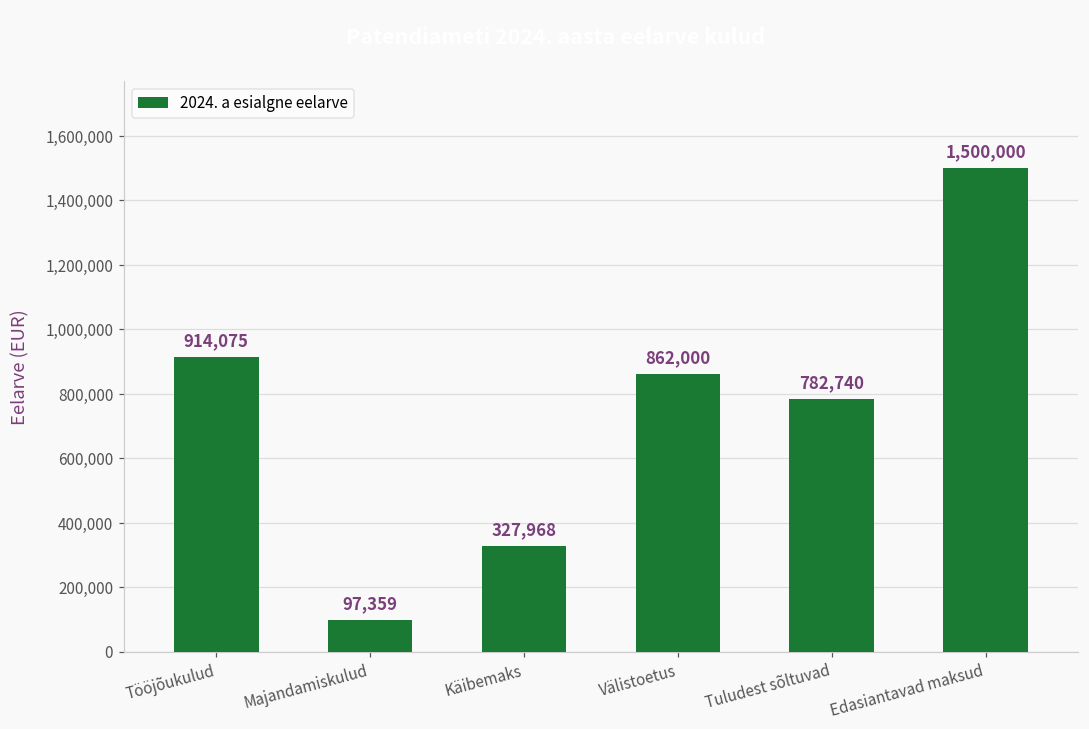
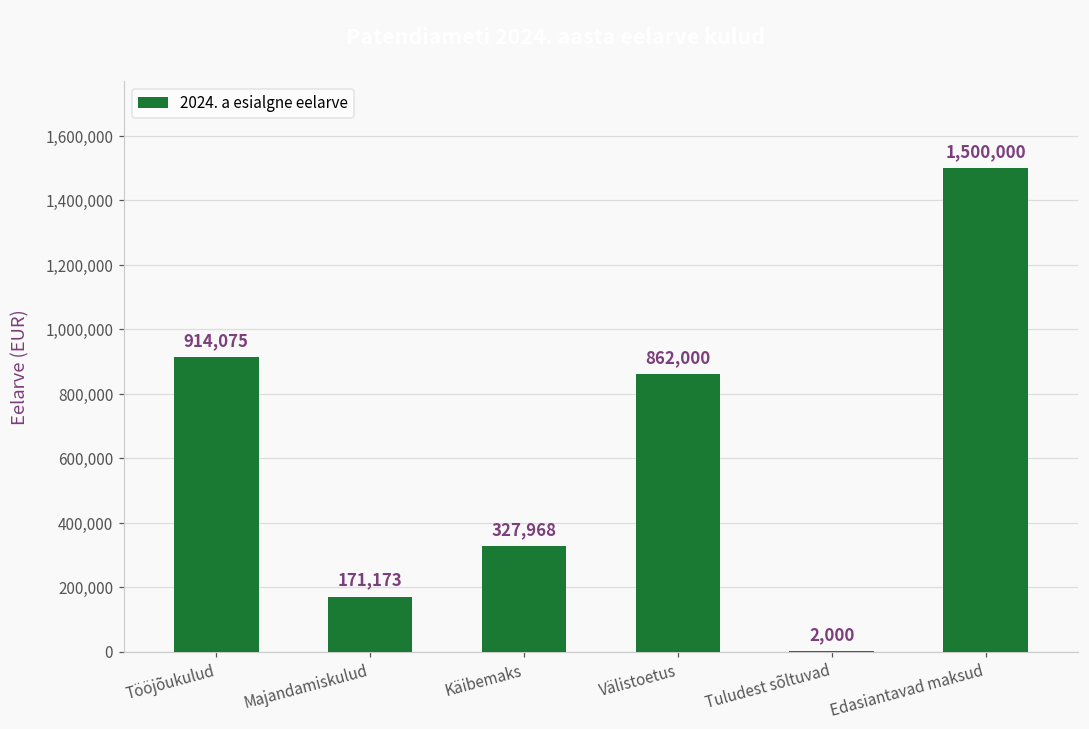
Majandamiskulud: 97,359 -> 171,173
Tuludest sõltuvad: 782,740 -> 2,000
